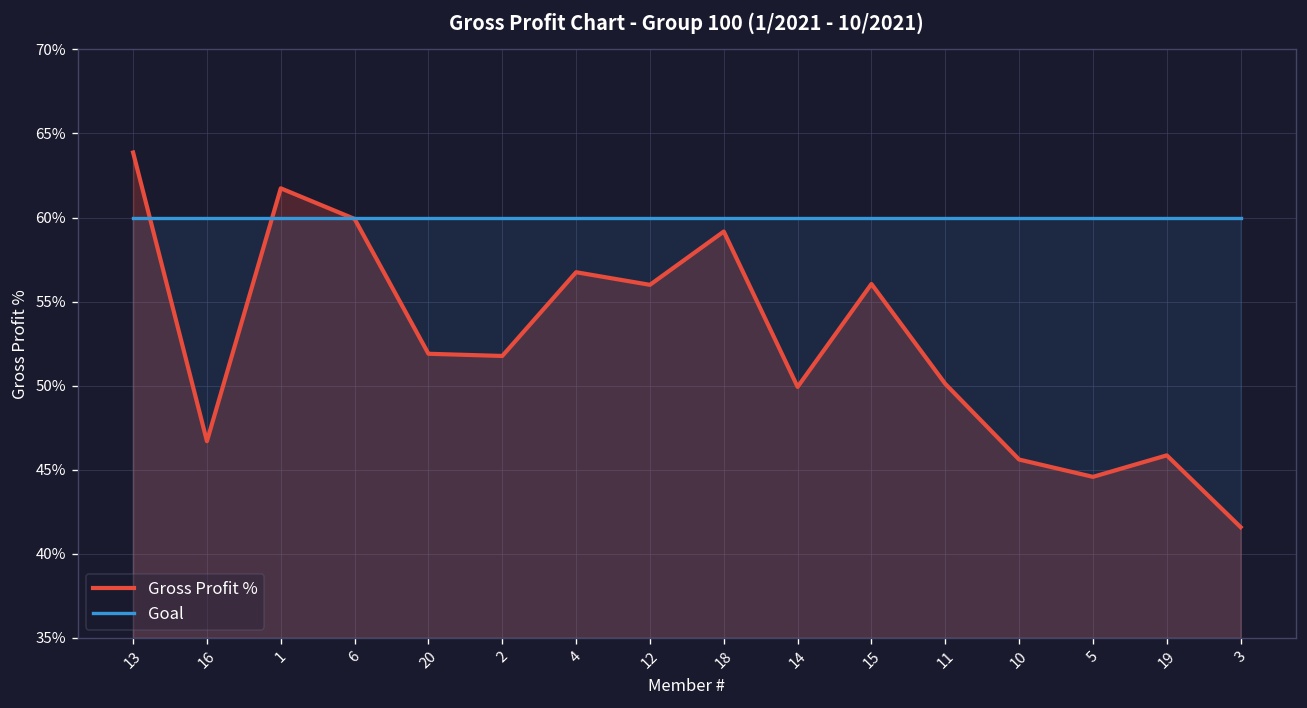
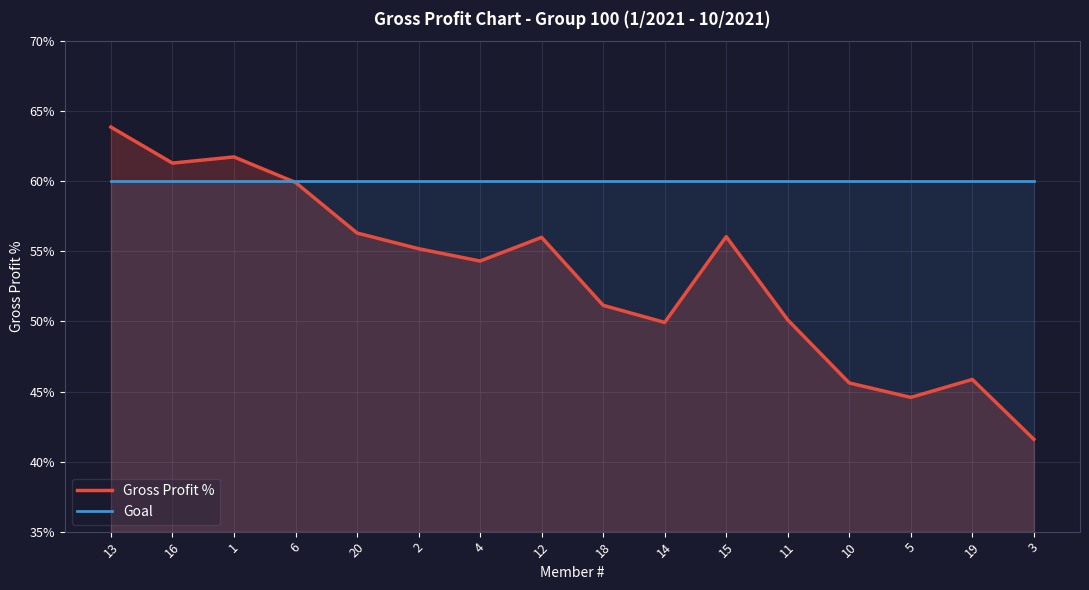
Gross Profit %, 16: 46.7% -> 61.3%
Gross Profit %, 20: 51.9% -> 56.3%
Gross Profit %, 2: 51.8% -> 55.2%
Gross Profit %, 4: 56.8% -> 54.3%
Gross Profit %, 18: 59.2% -> 51.2%
